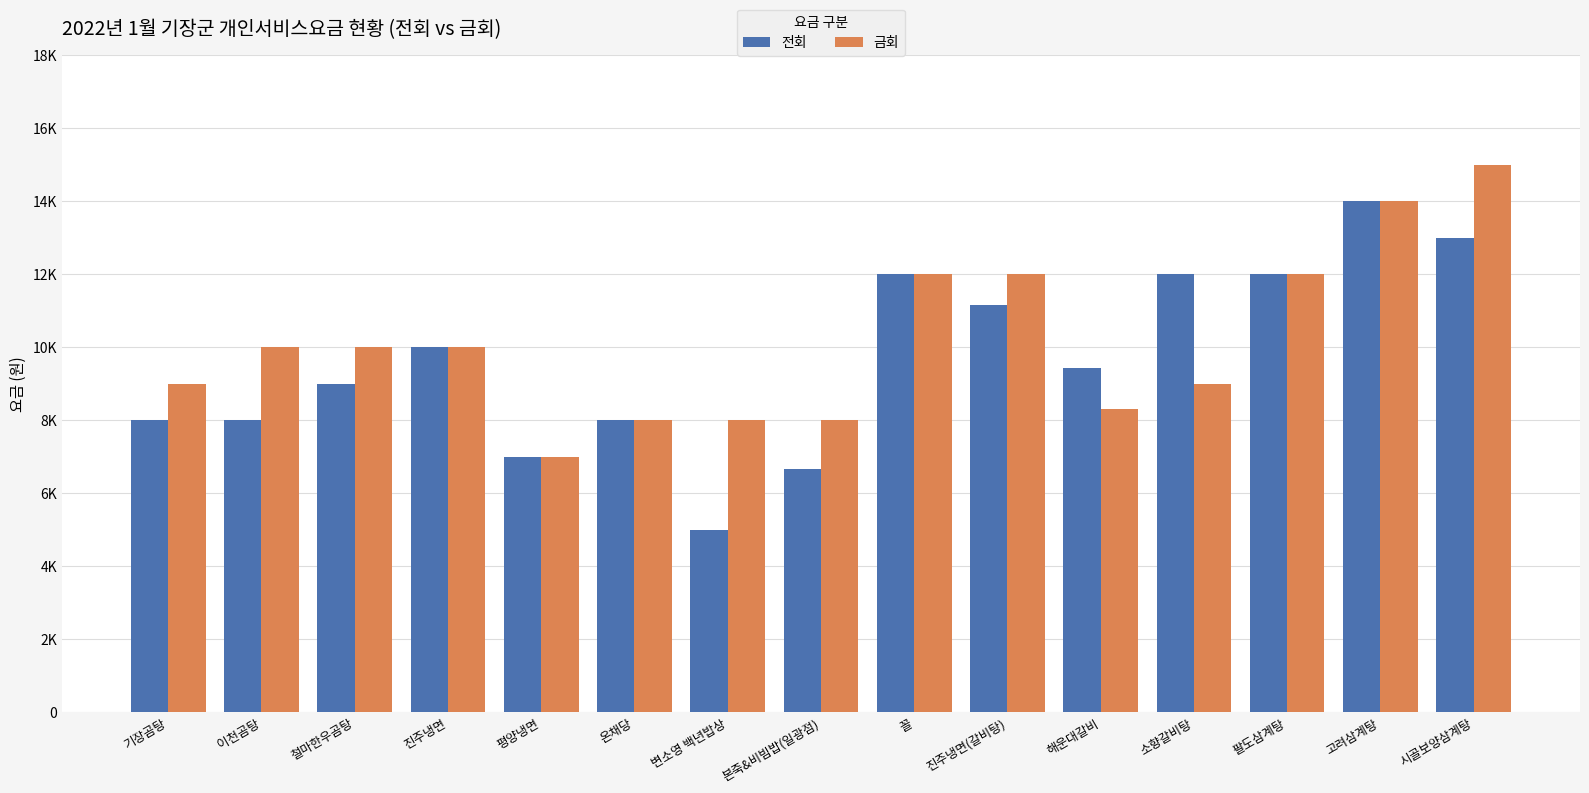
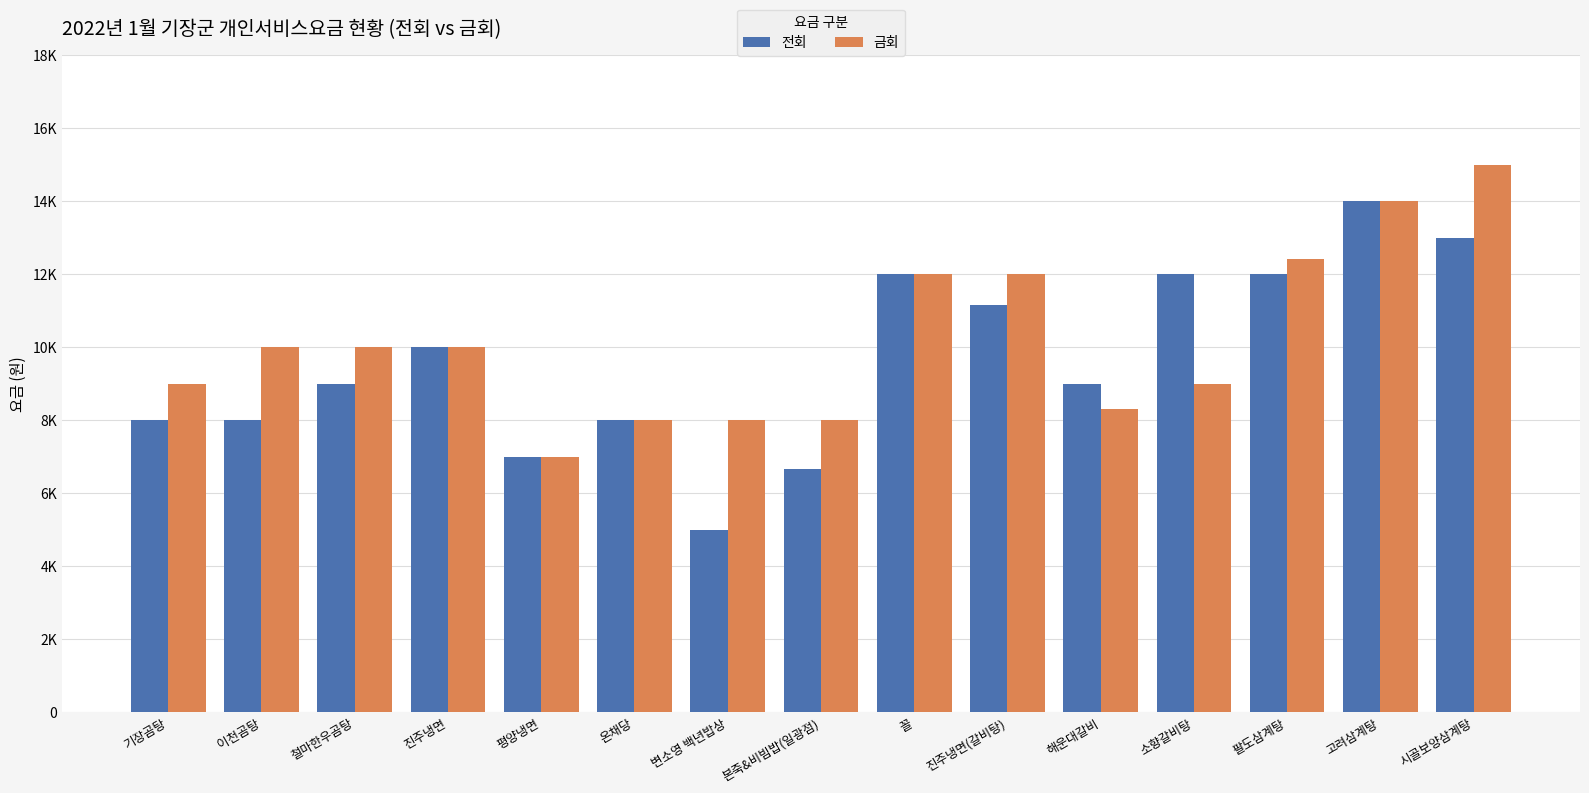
전회, 해운대갈비: 9400 -> 9000
금회, 팔도삼계탕: 12000 -> 12400
